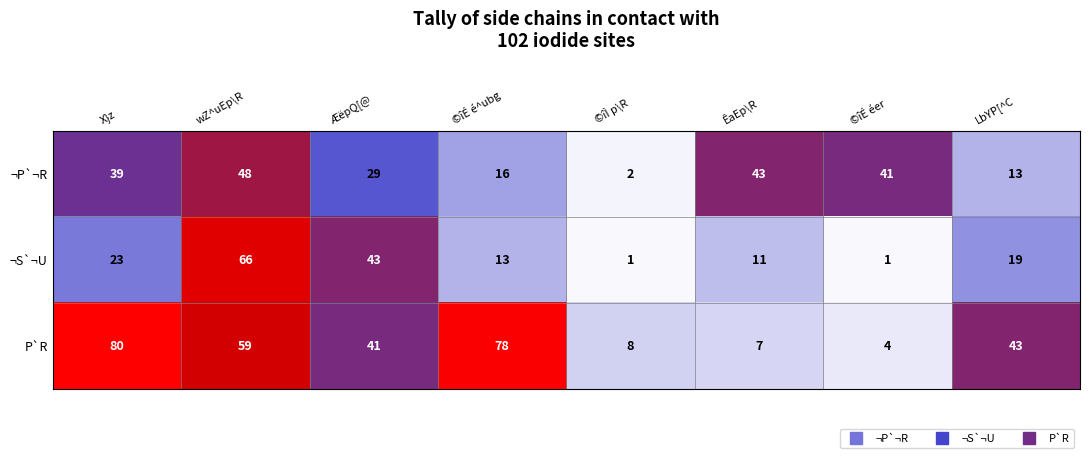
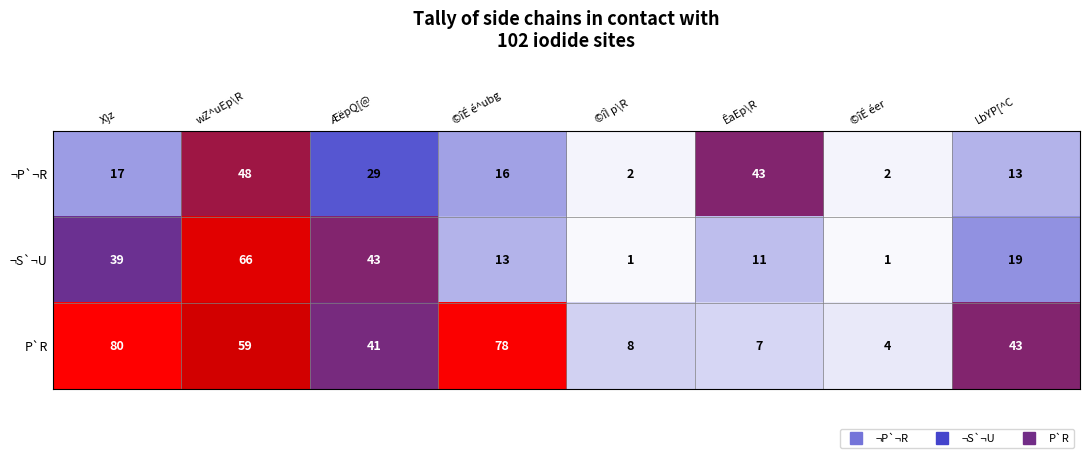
¬P`¬R, X}z: 39 -> 17
¬P`¬R, ©îÉ éer: 41 -> 2
¬S`¬U, X}z: 23 -> 39
